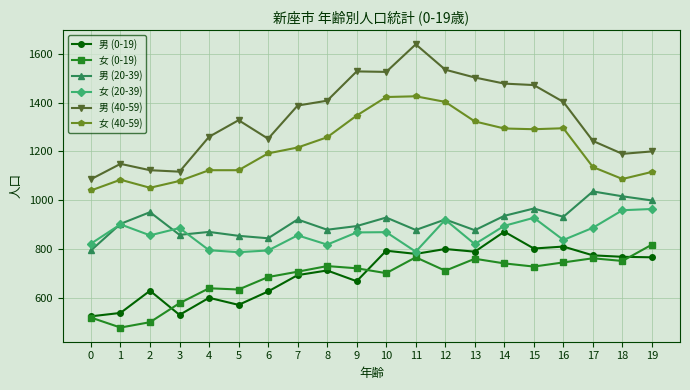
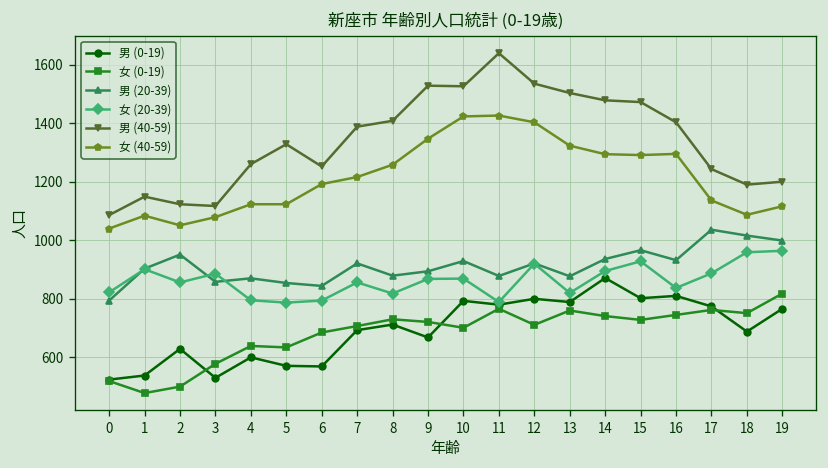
男 (0-19), 6: 630 -> 570
男 (0-19), 18: 770 -> 690
